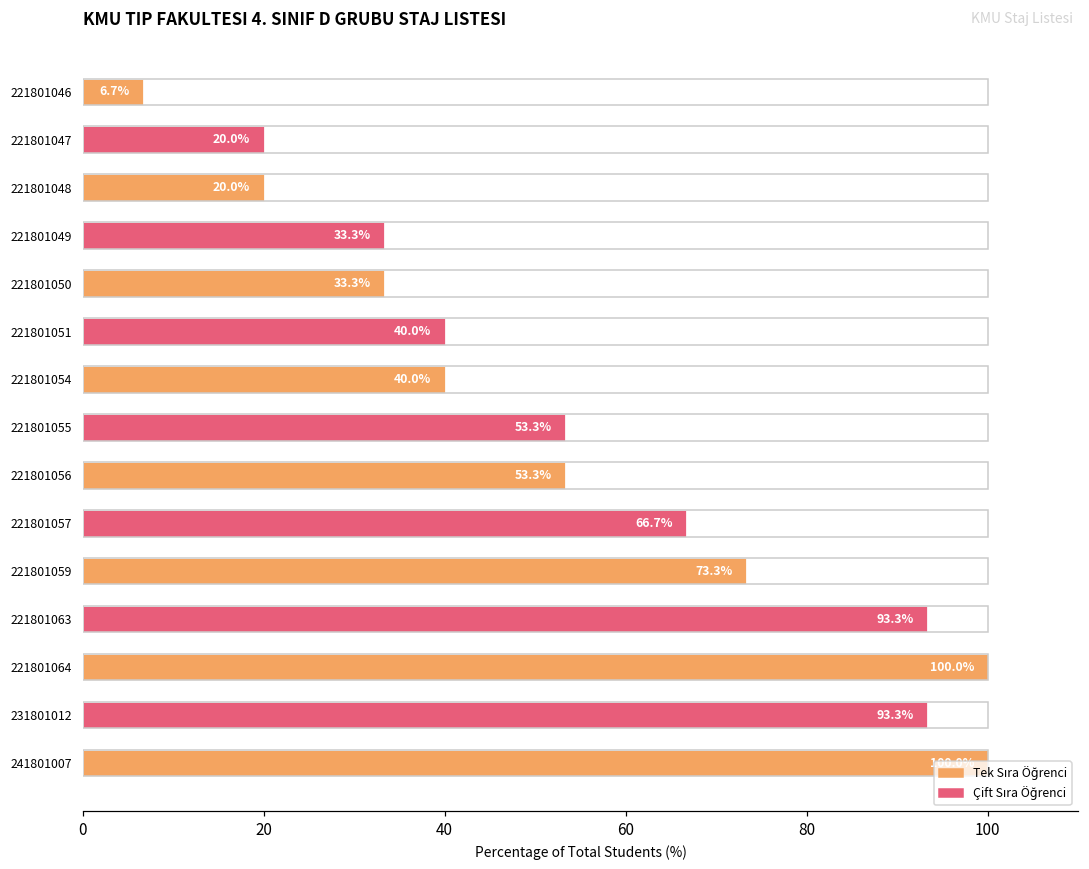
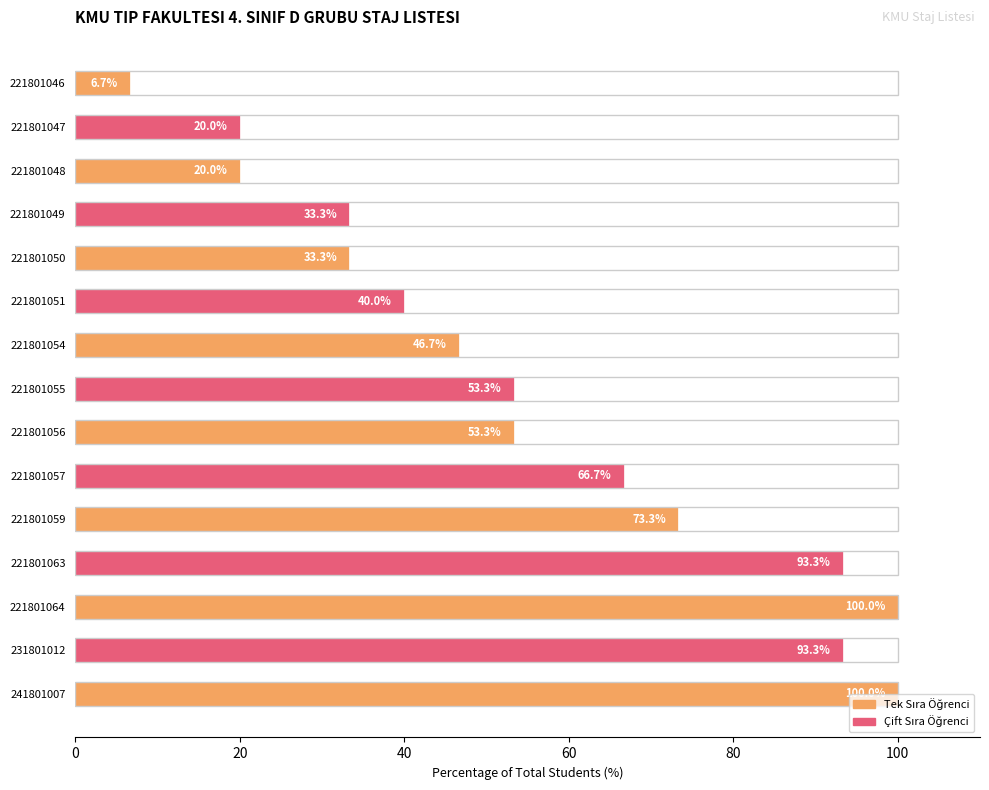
221801054: 40.0% -> 46.7%
